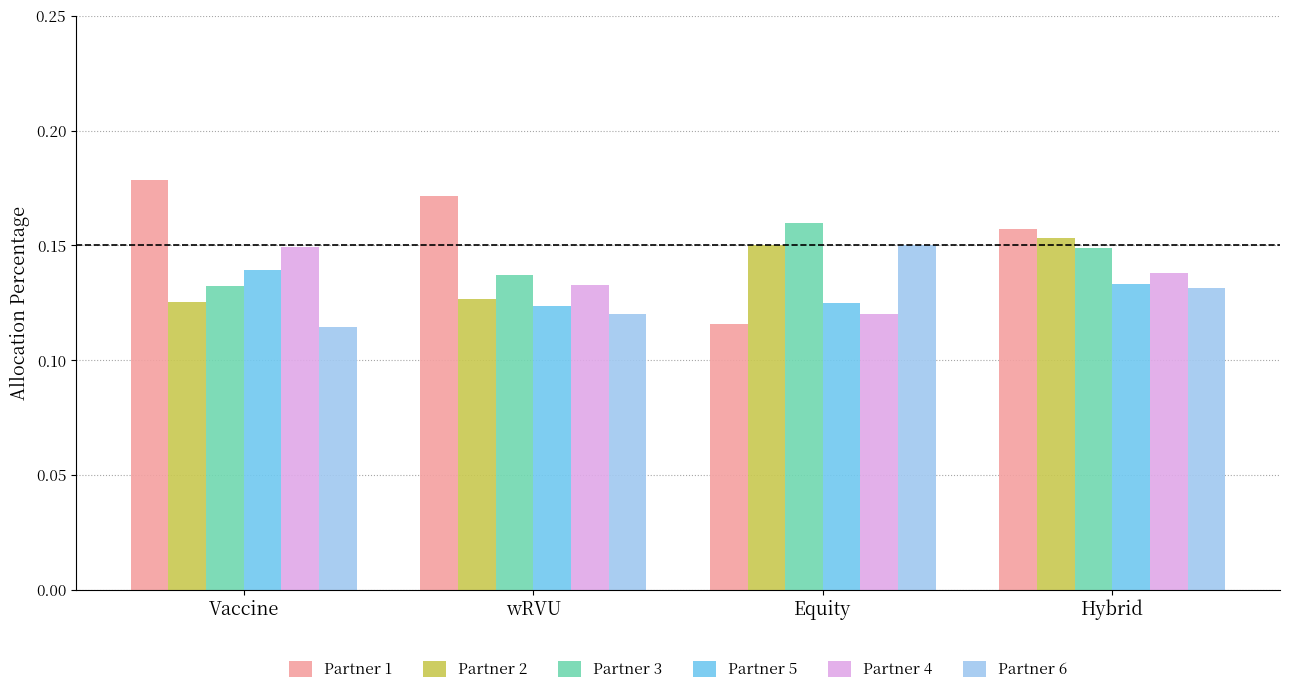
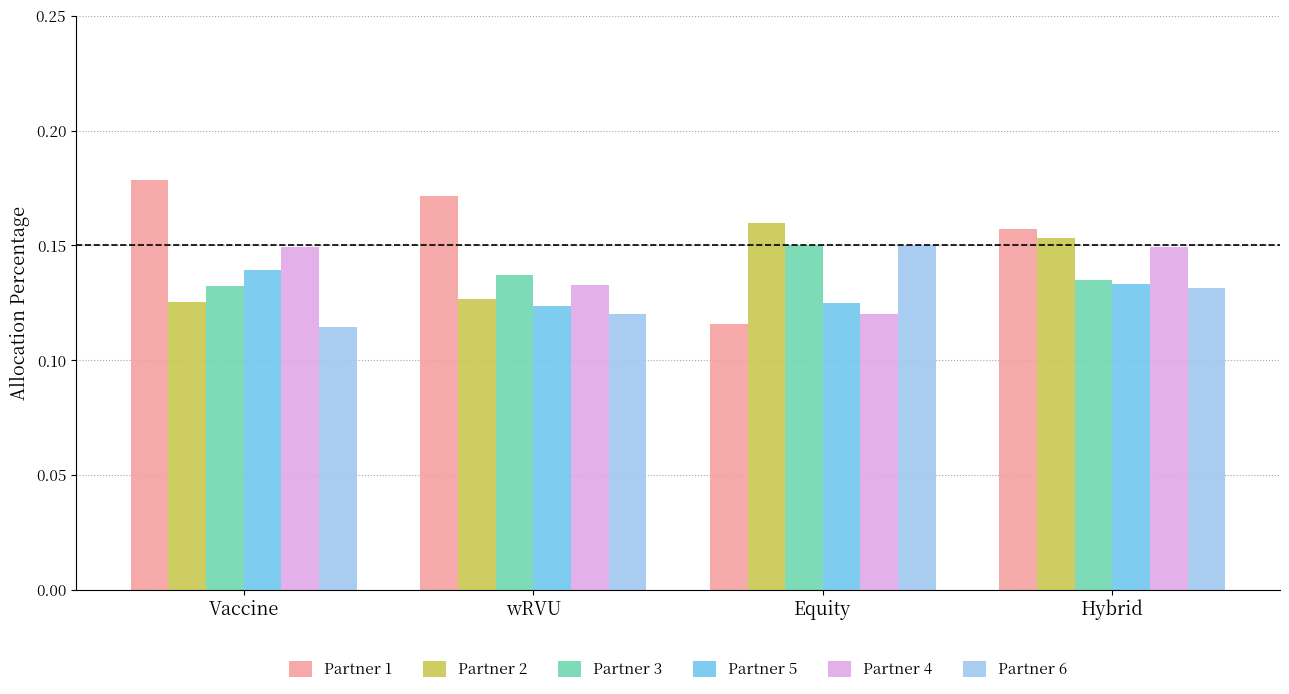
Partner 2, Equity: 0.15 -> 0.16
Partner 3, Equity: 0.16 -> 0.15
Partner 3, Hybrid: 0.149 -> 0.135
Partner 4, Hybrid: 0.138 -> 0.149
